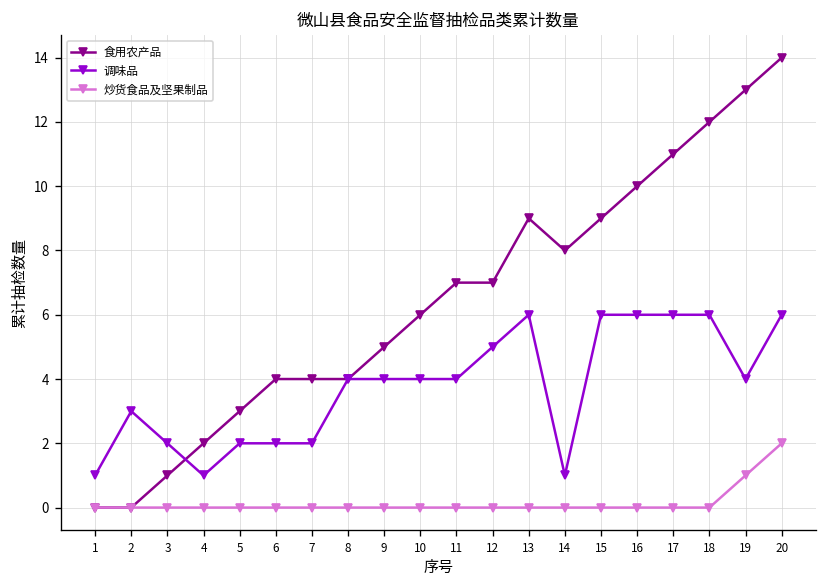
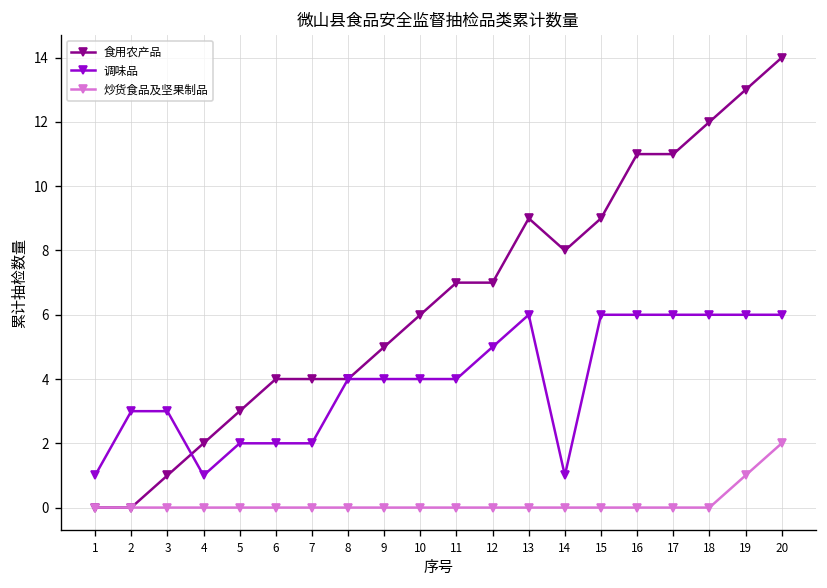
调味品, 3: 2 -> 3
食用农产品, 16: 10 -> 11
调味品, 19: 4 -> 6
